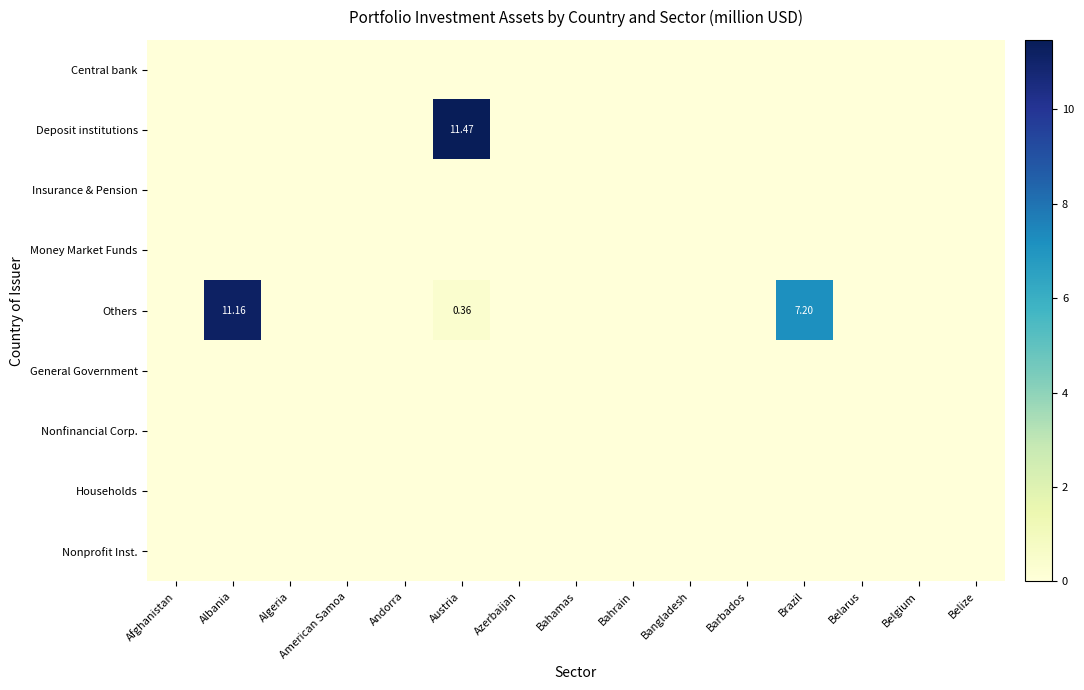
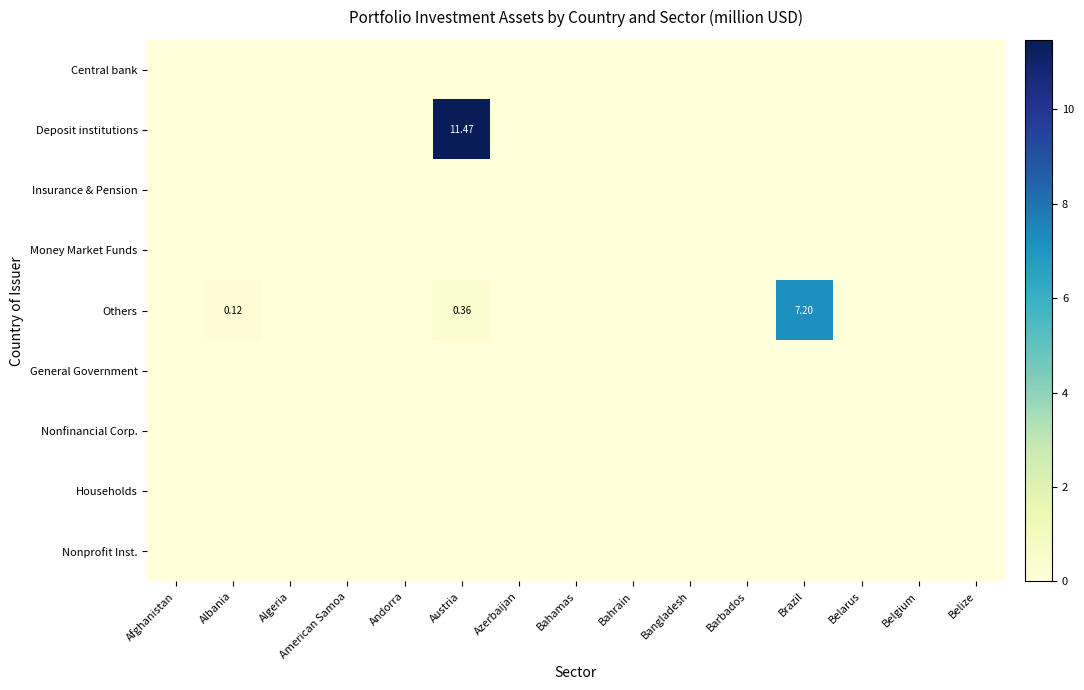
Others, Albania: 11.16 -> 0.12
